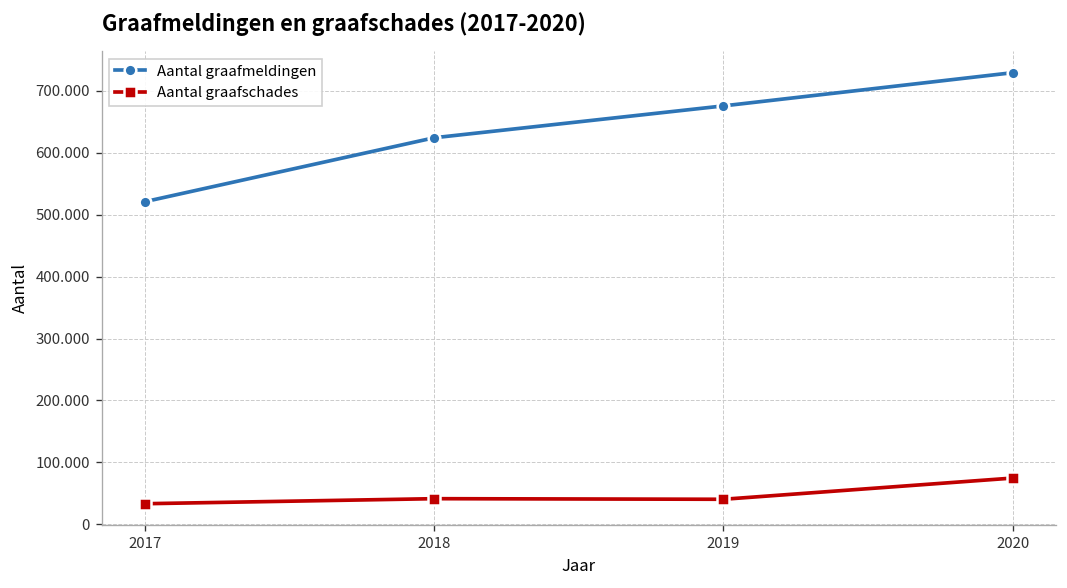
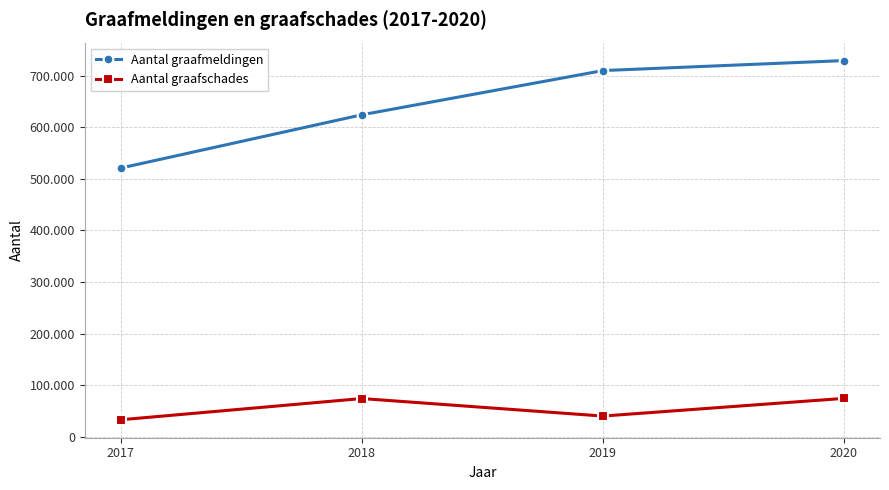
Aantal graafschades, 2018: 40 -> 70
Aantal graafmeldingen, 2019: 680 -> 710
